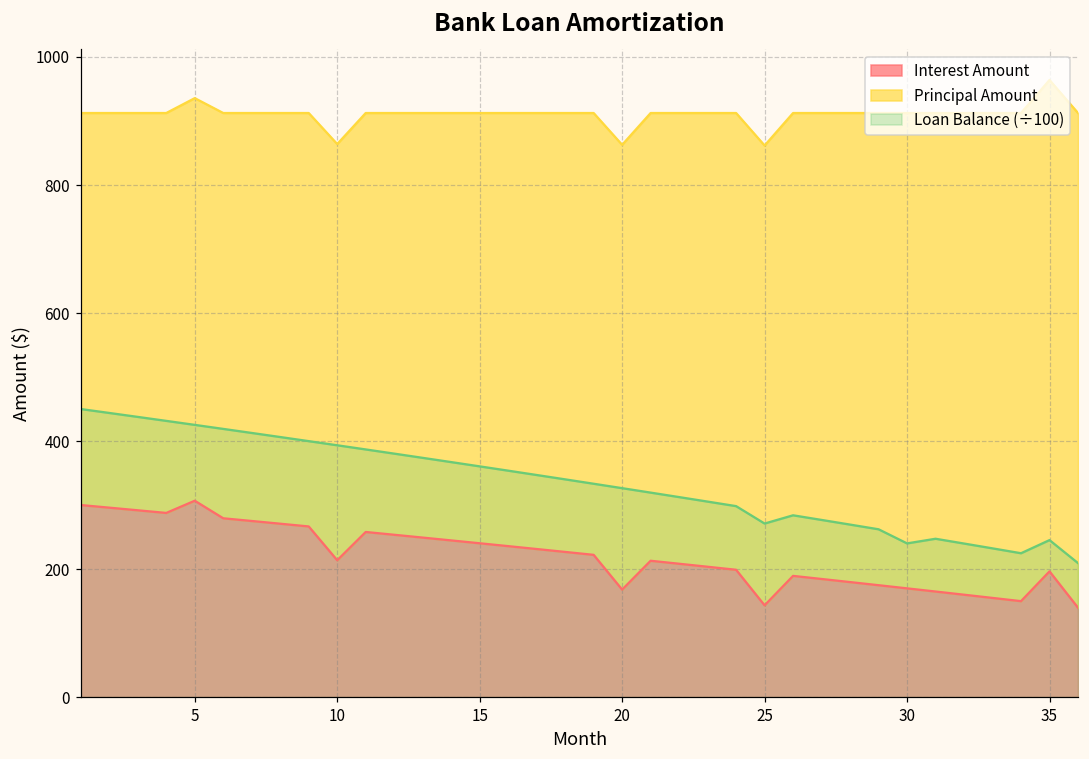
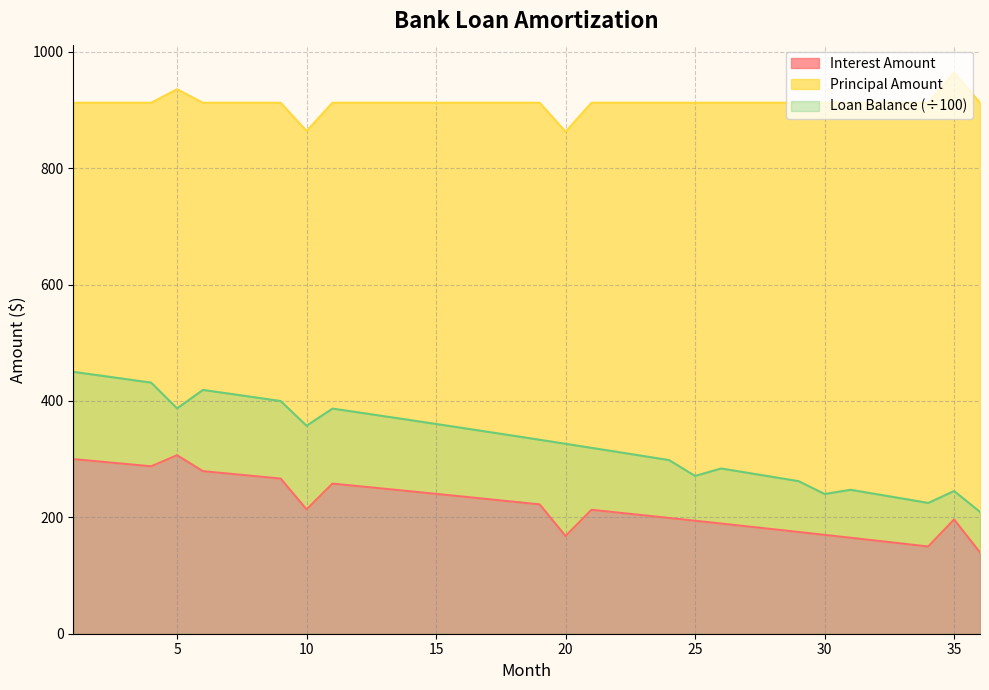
Loan Balance (÷100), 5: 430 -> 390
Loan Balance (÷100), 10: 390 -> 360
Interest Amount, 25: 140 -> 190
